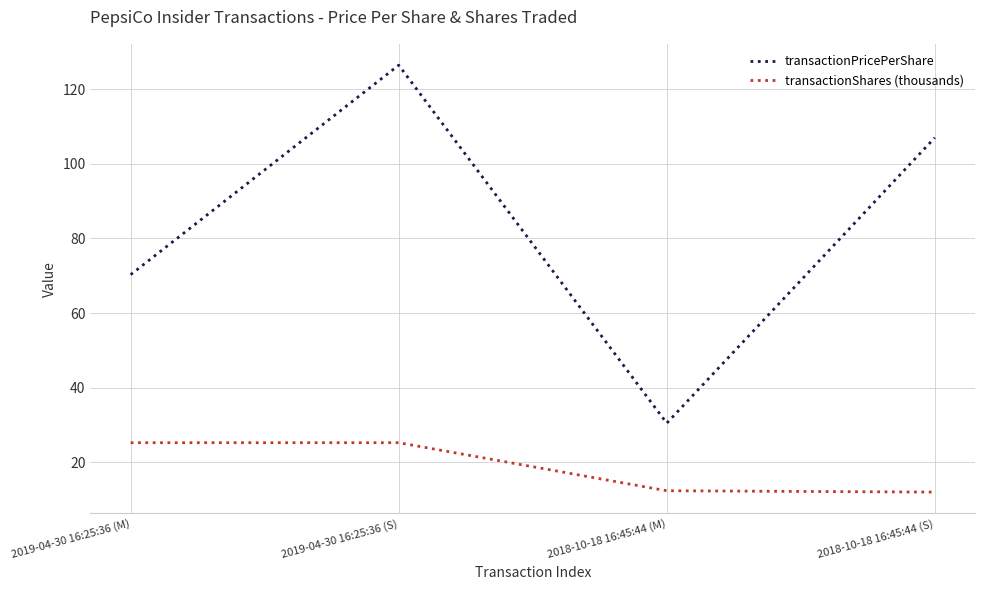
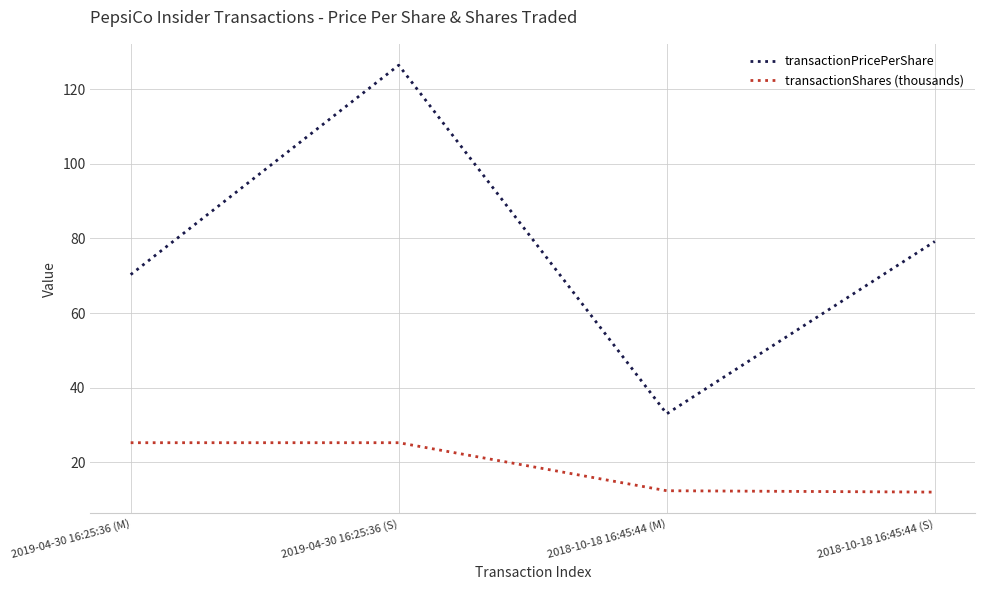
transactionPricePerShare, 2018-10-18 16:45:44 (M): 31 -> 33
transactionPricePerShare, 2018-10-18 16:45:44 (S): 107 -> 79
